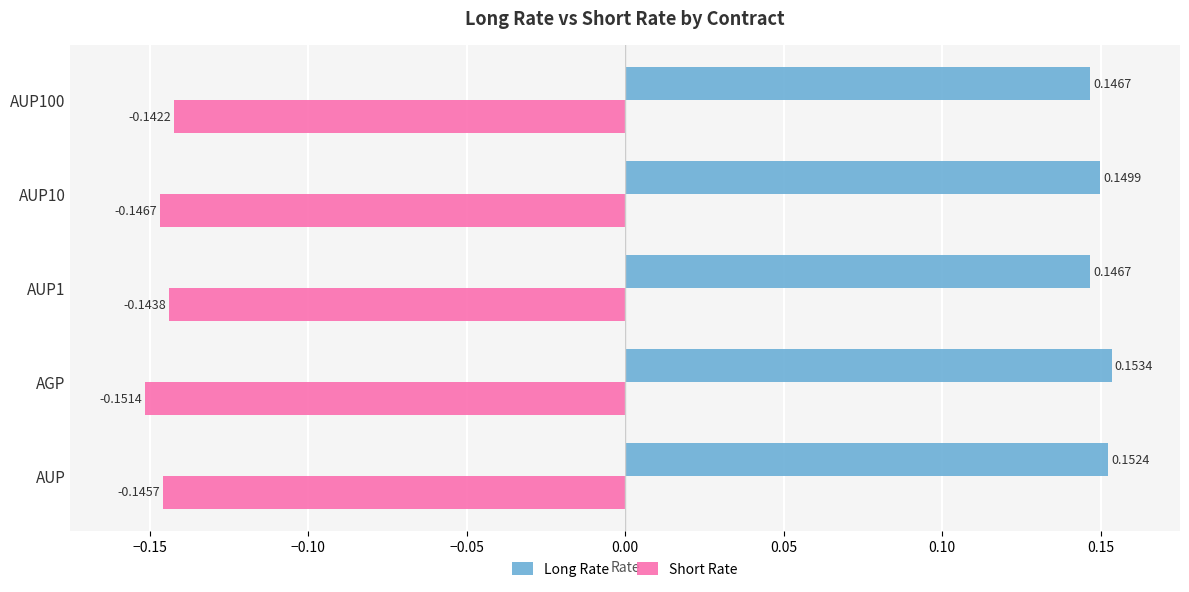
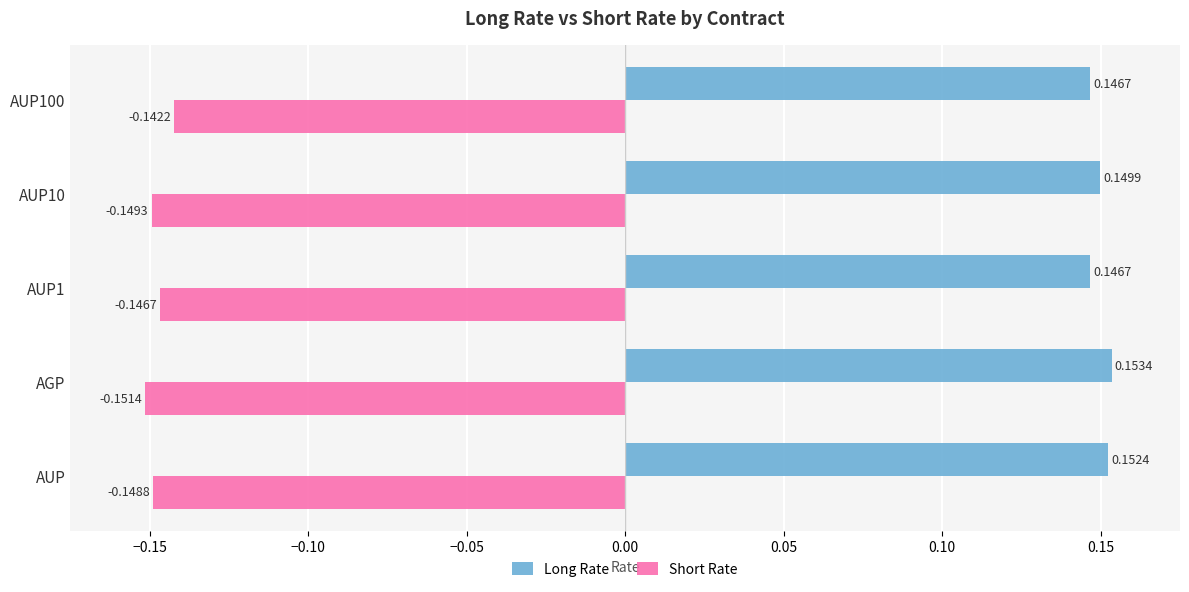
Short Rate, AUP10: -0.1467 -> -0.1493
Short Rate, AUP1: -0.1438 -> -0.1467
Short Rate, AUP: -0.1457 -> -0.1488
